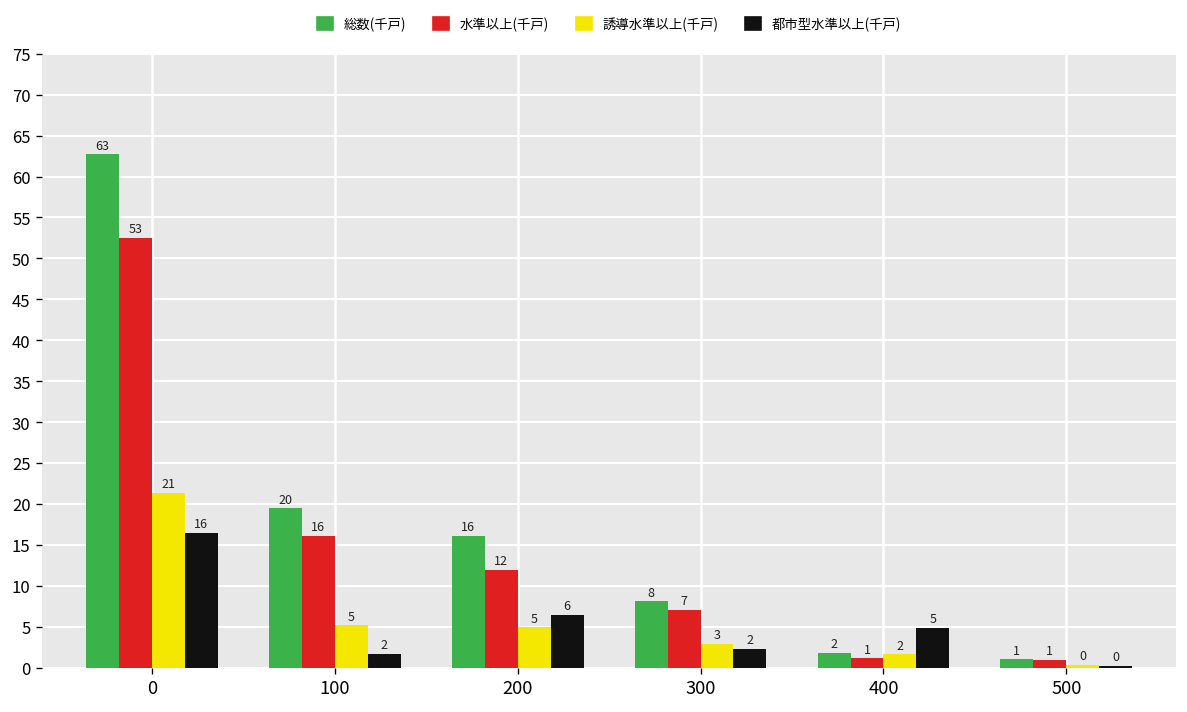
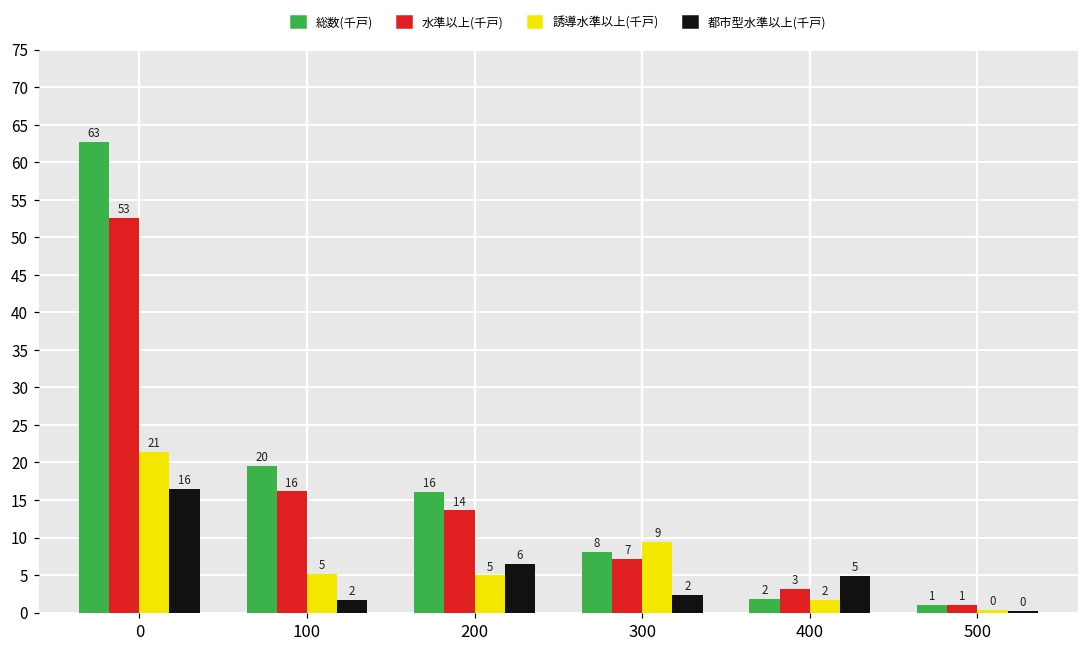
水準以上(千戸), 200: 12 -> 14
誘導水準以上(千戸), 300: 3 -> 9
水準以上(千戸), 400: 1 -> 3
